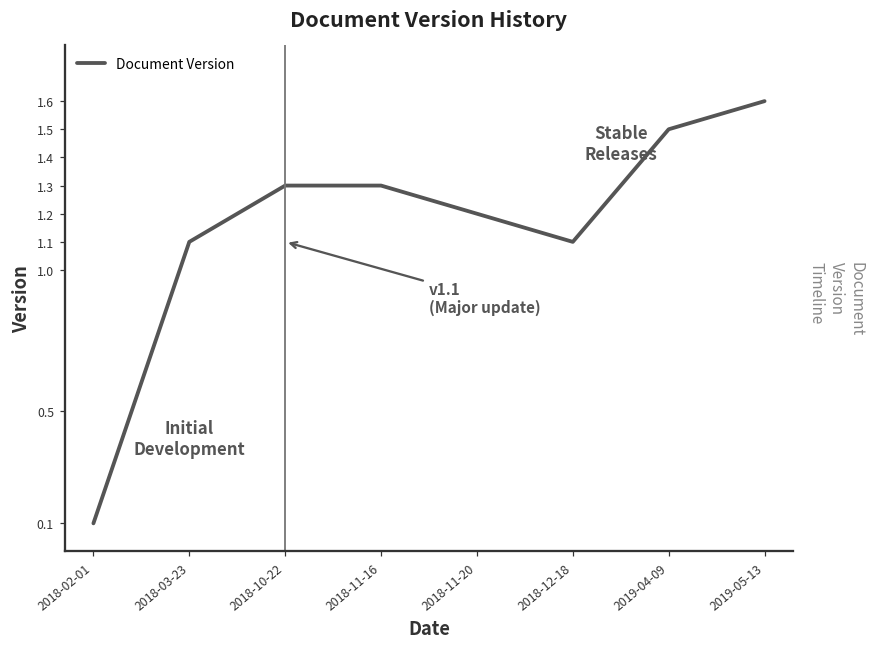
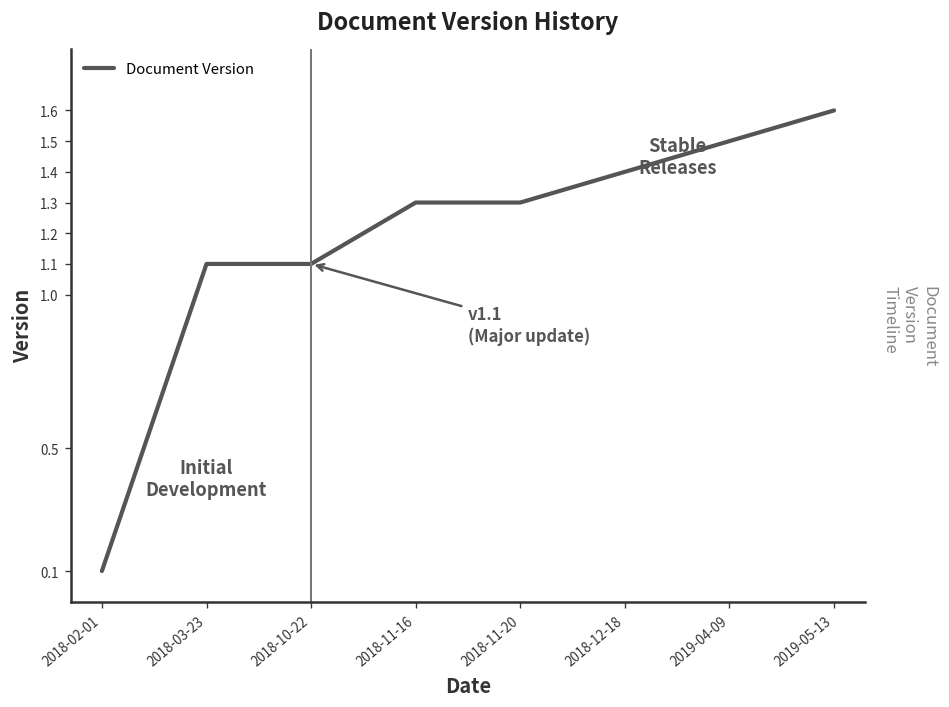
2018-10-22: 1.3 -> 1.1
2018-11-20: 1.2 -> 1.3
2018-12-18: 1.1 -> 1.4
